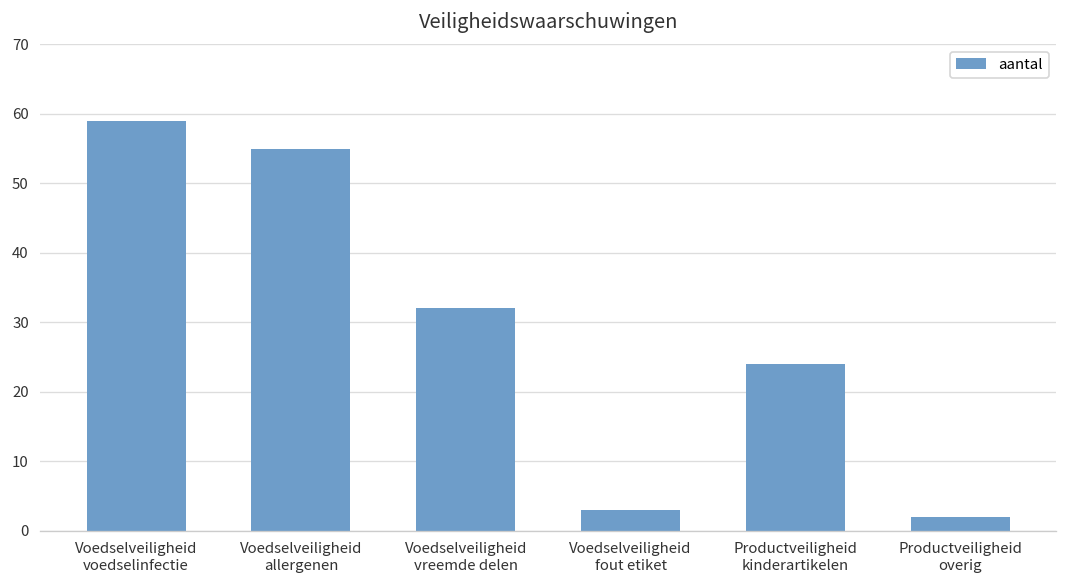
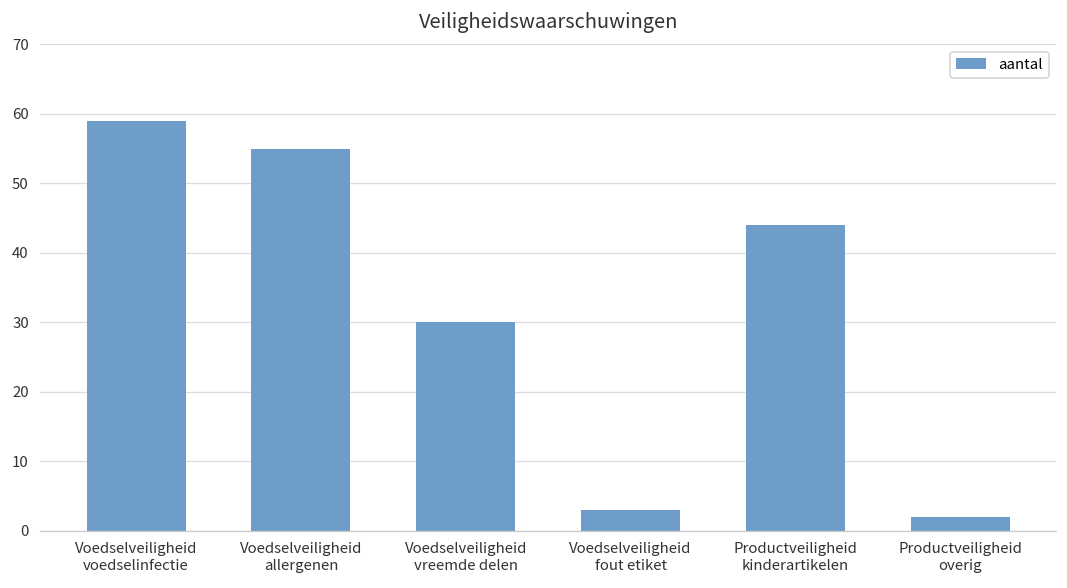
Voedselveiligheid vreemde delen: 32 -> 30
Productveiligheid kinderartikelen: 24 -> 44
